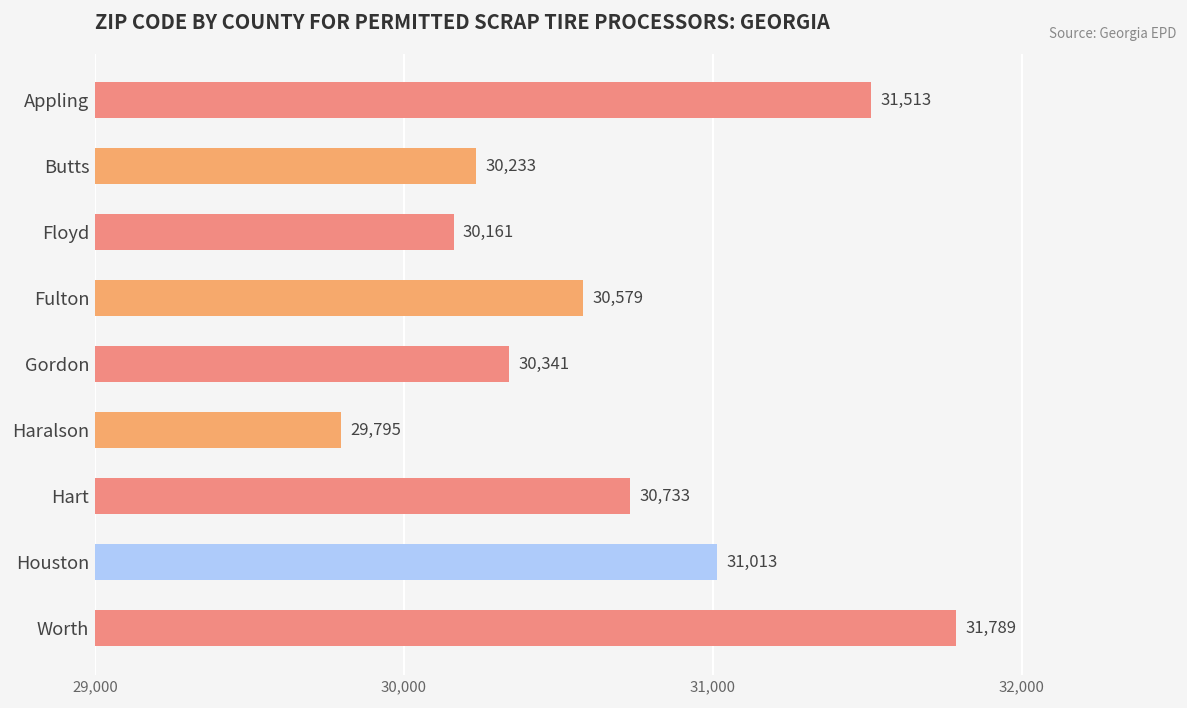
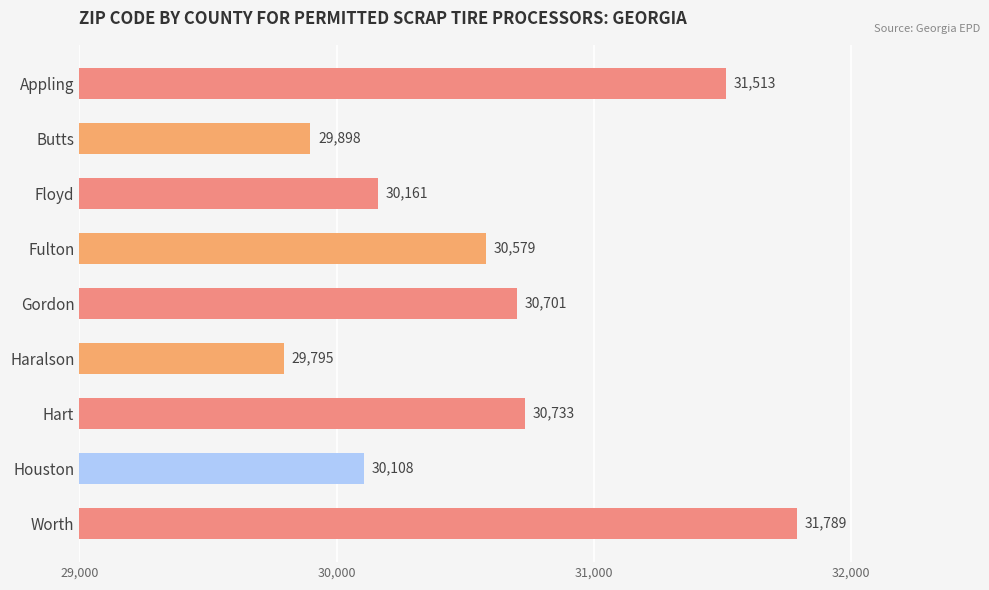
Butts: 30,233 -> 29,898
Gordon: 30,341 -> 30,701
Houston: 31,013 -> 30,108
